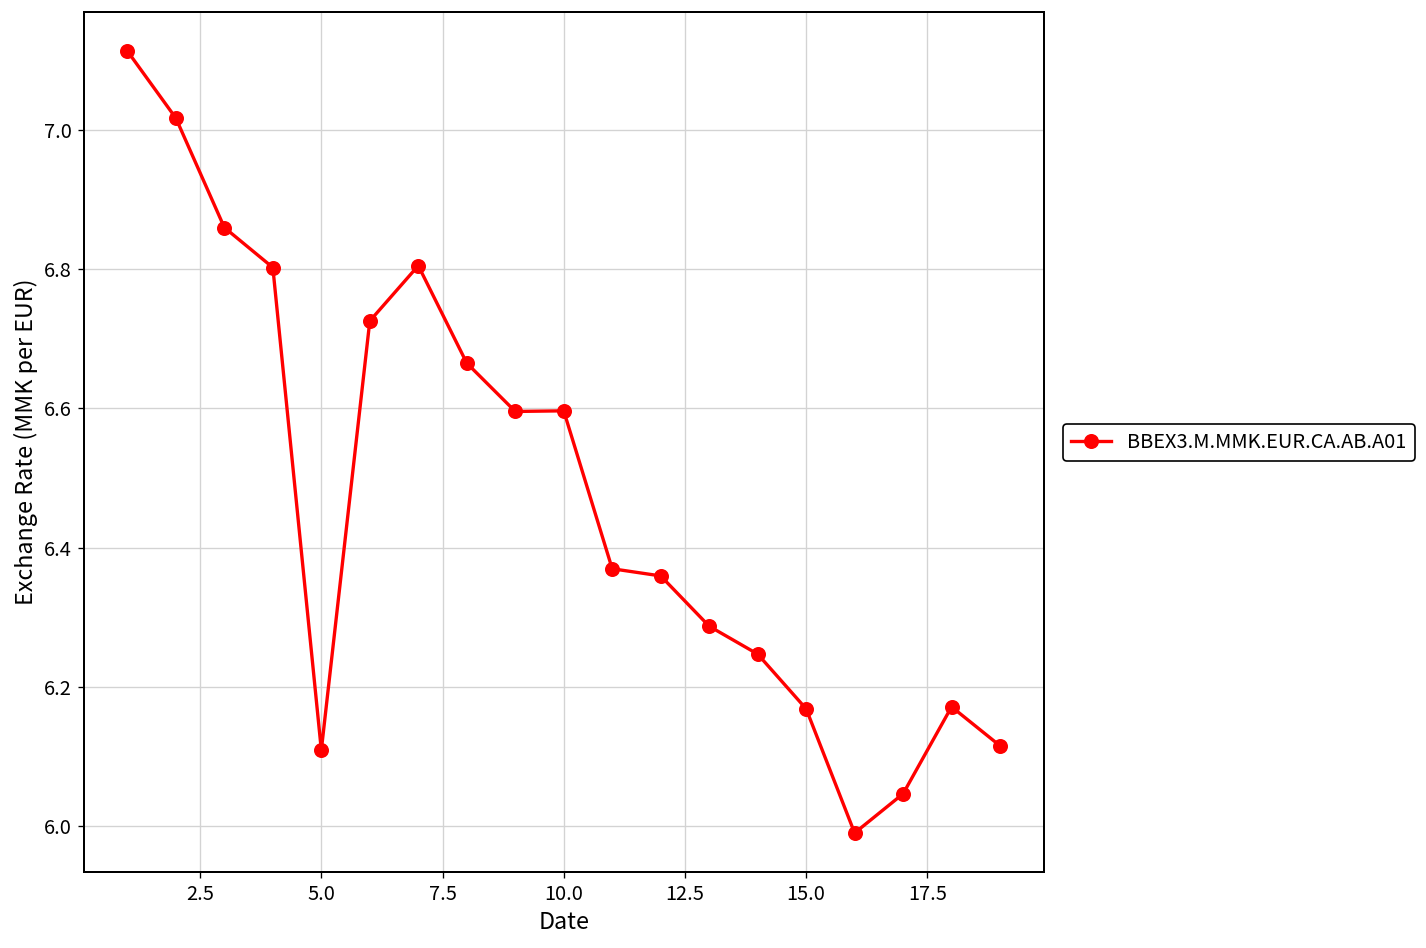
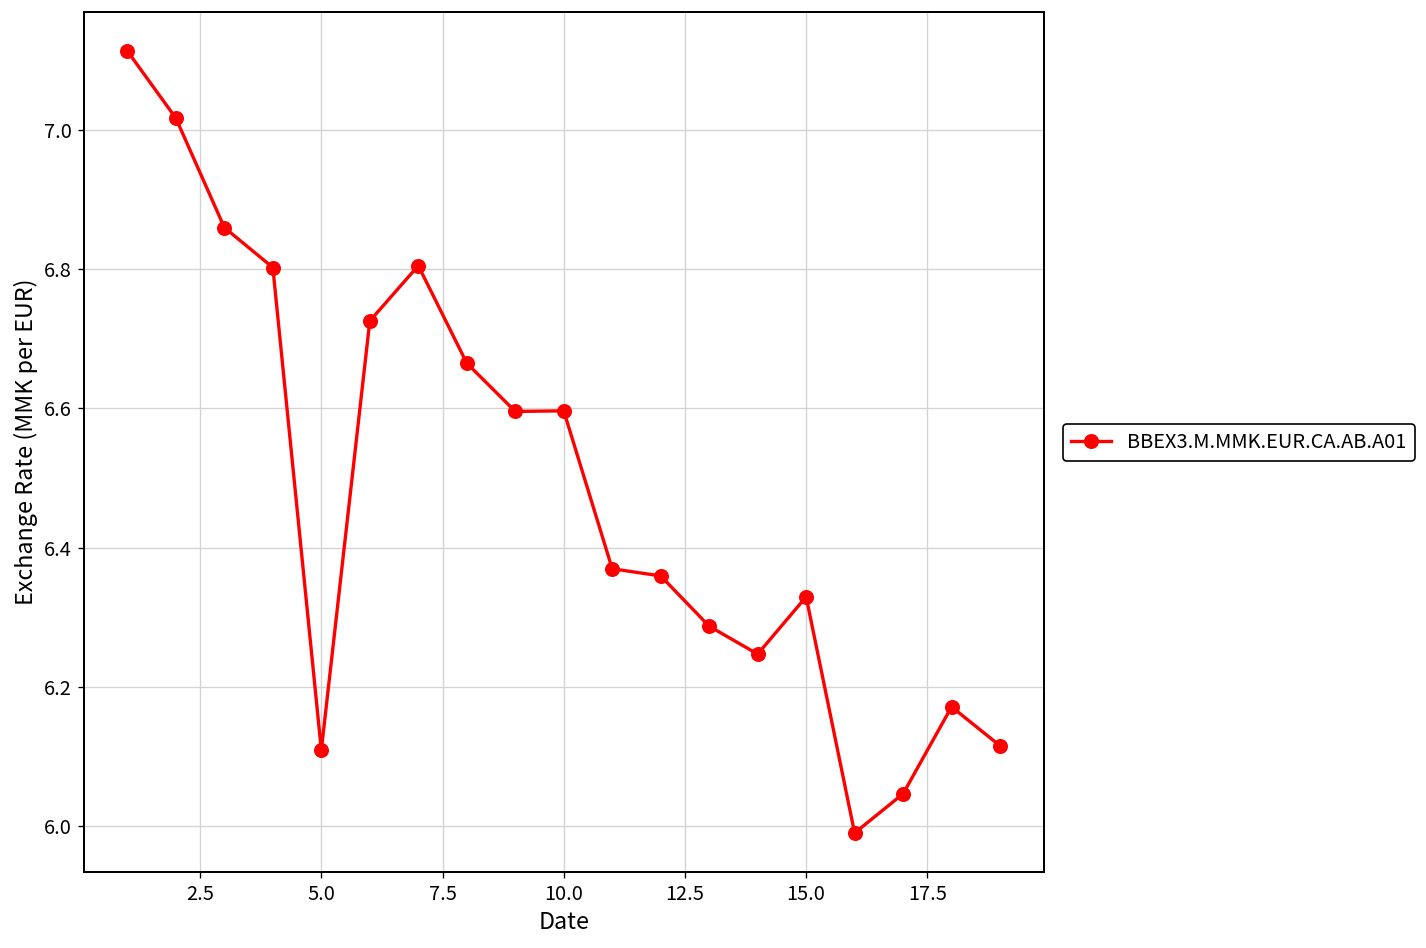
15.0: 6.17 -> 6.33
